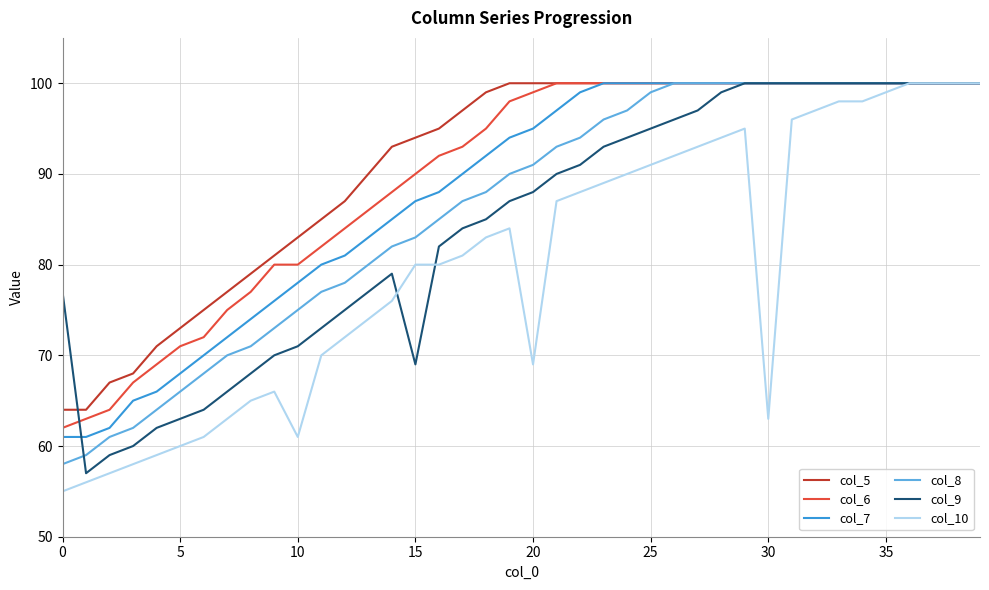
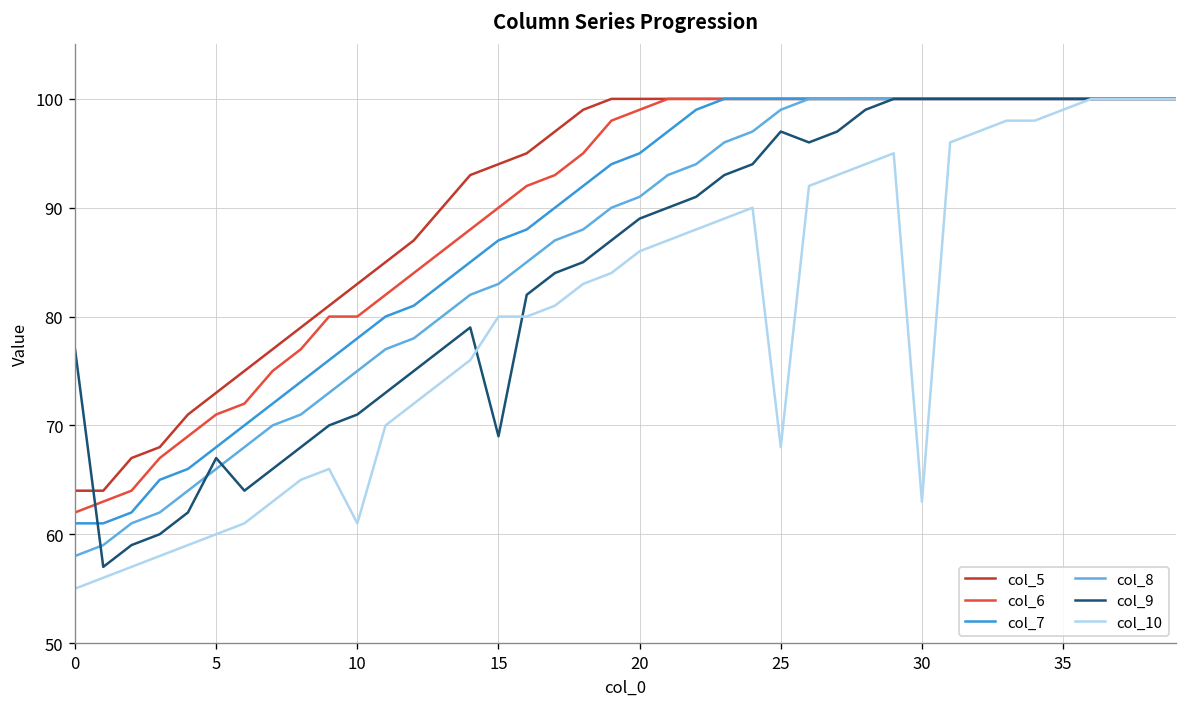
col_9, 5: 63 -> 67
col_9, 20: 88 -> 89
col_10, 20: 69 -> 86
col_9, 25: 95 -> 97
col_10, 25: 91 -> 68
